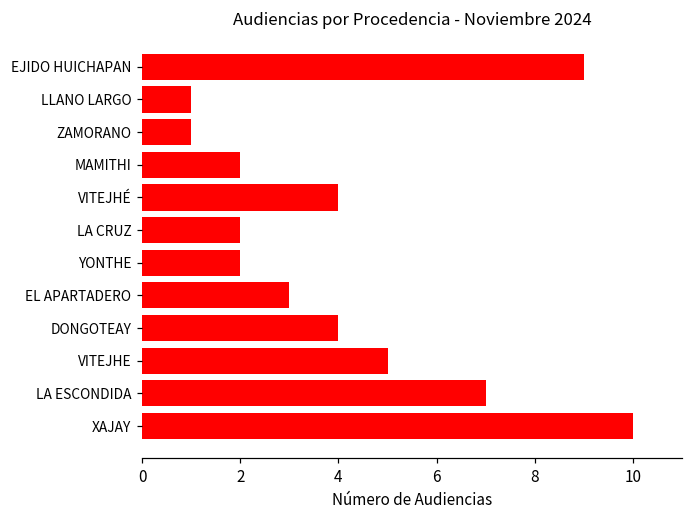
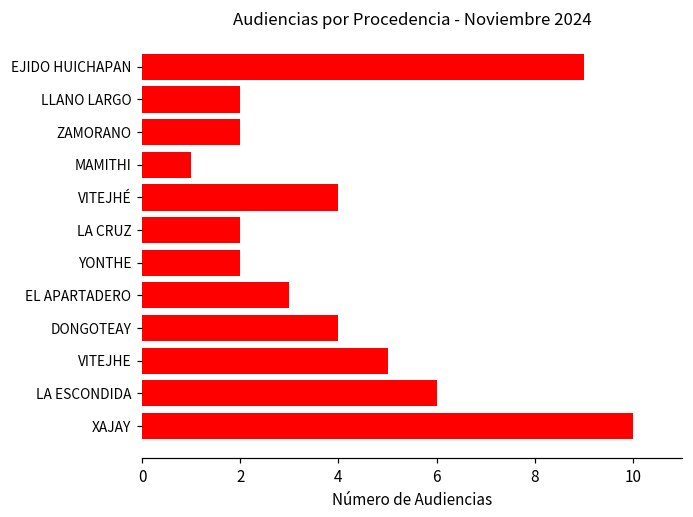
LLANO LARGO: 1 -> 2
ZAMORANO: 1 -> 2
MAMITHI: 2 -> 1
LA ESCONDIDA: 7 -> 6
